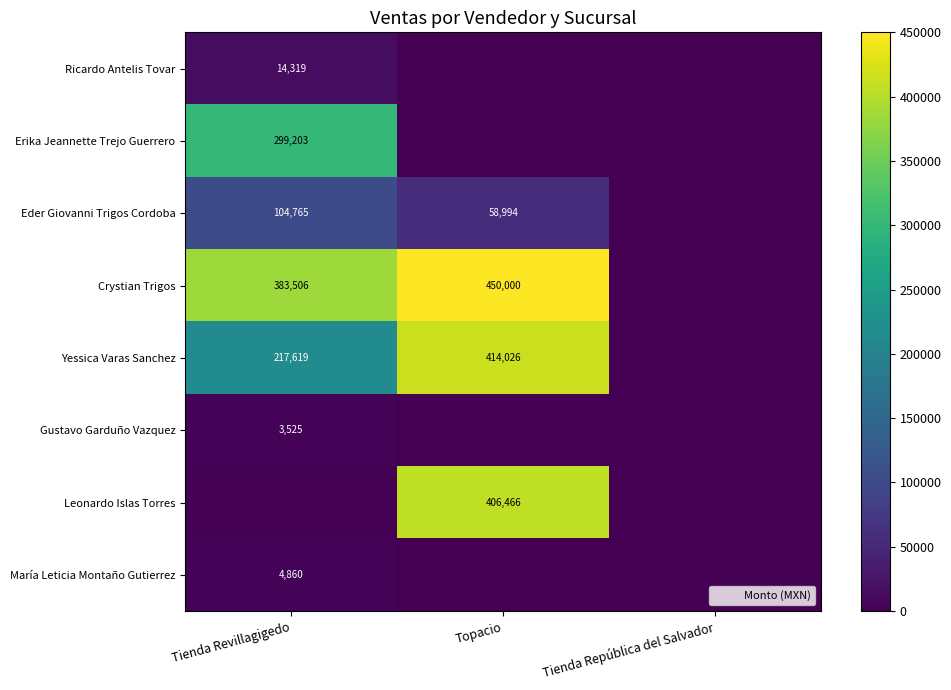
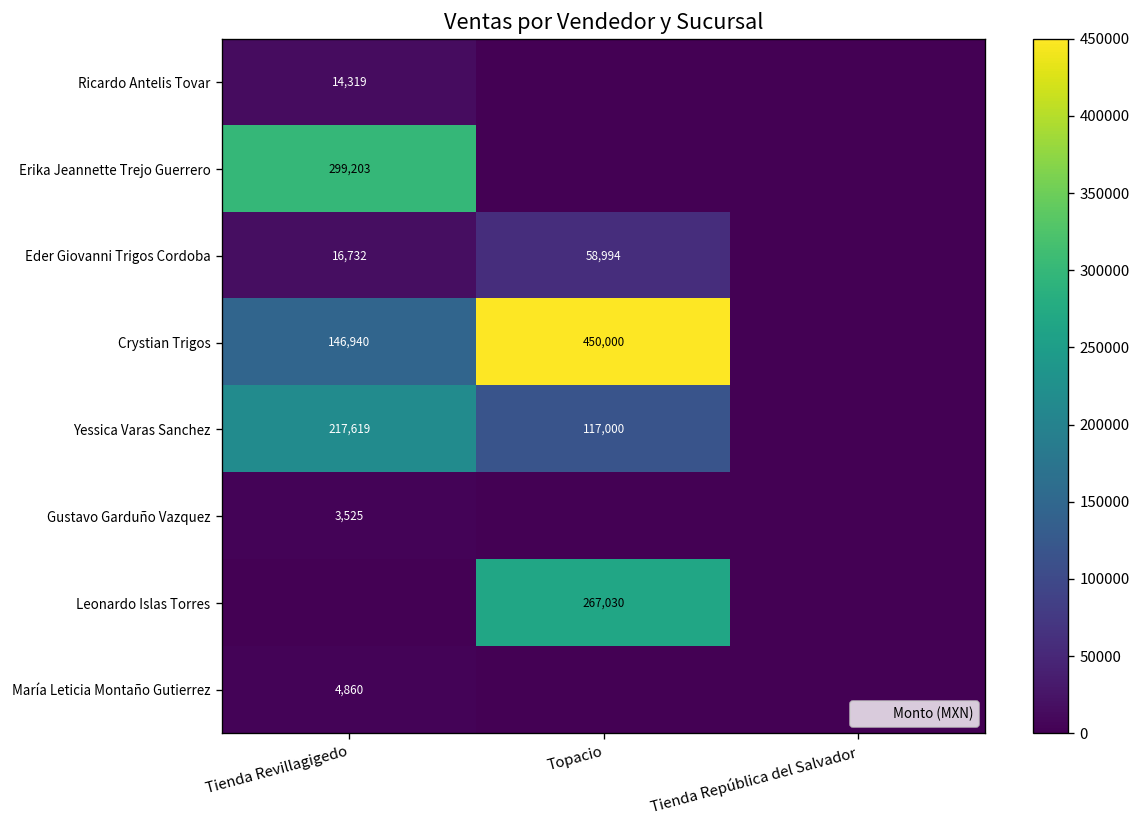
Eder Giovanni Trigos Cordoba, Tienda Revillagigedo: 104,765 -> 16,732
Crystian Trigos, Tienda Revillagigedo: 383,506 -> 146,940
Yessica Varas Sanchez, Topacio: 414,026 -> 117,000
Leonardo Islas Torres, Topacio: 406,466 -> 267,030
